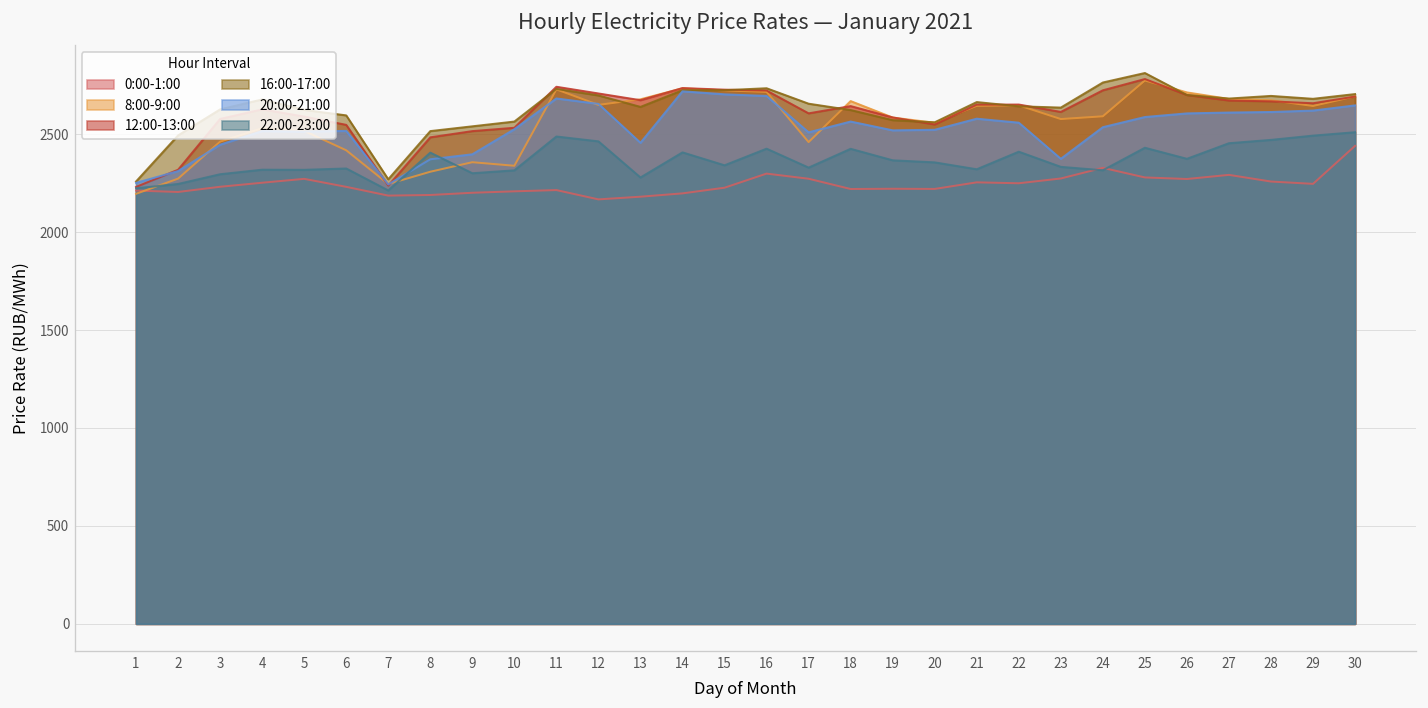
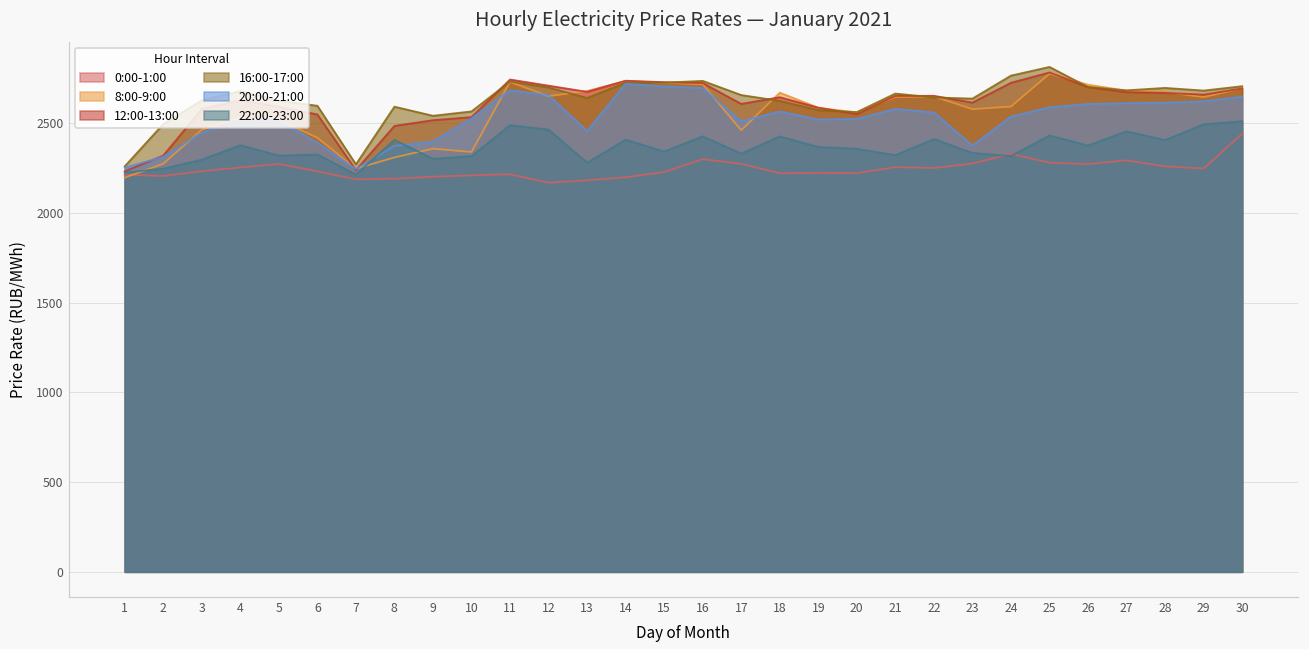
22:00-23:00, 4: 2320 -> 2380
20:00-21:00, 6: 2520 -> 2390
16:00-17:00, 8: 2520 -> 2590
22:00-23:00, 28: 2470 -> 2410
